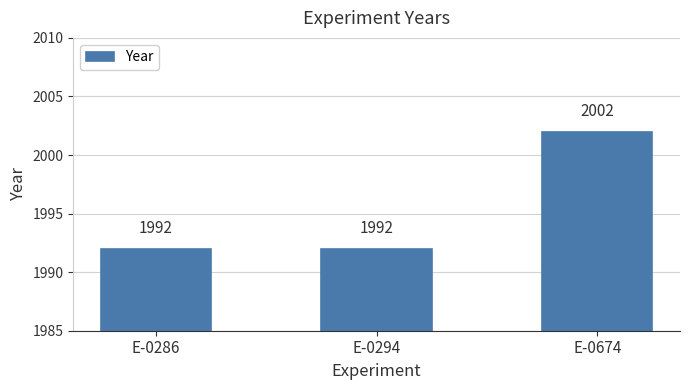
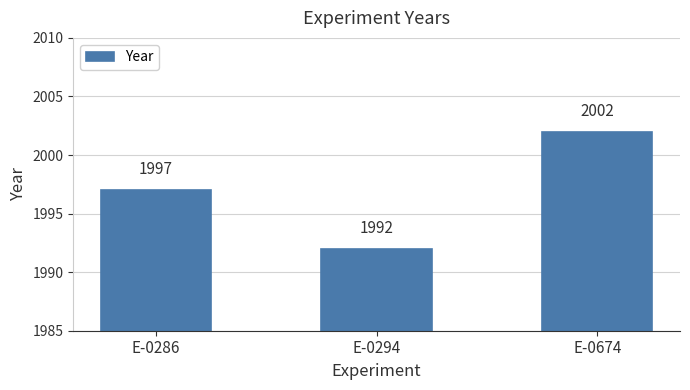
E-0286: 1992 -> 1997
